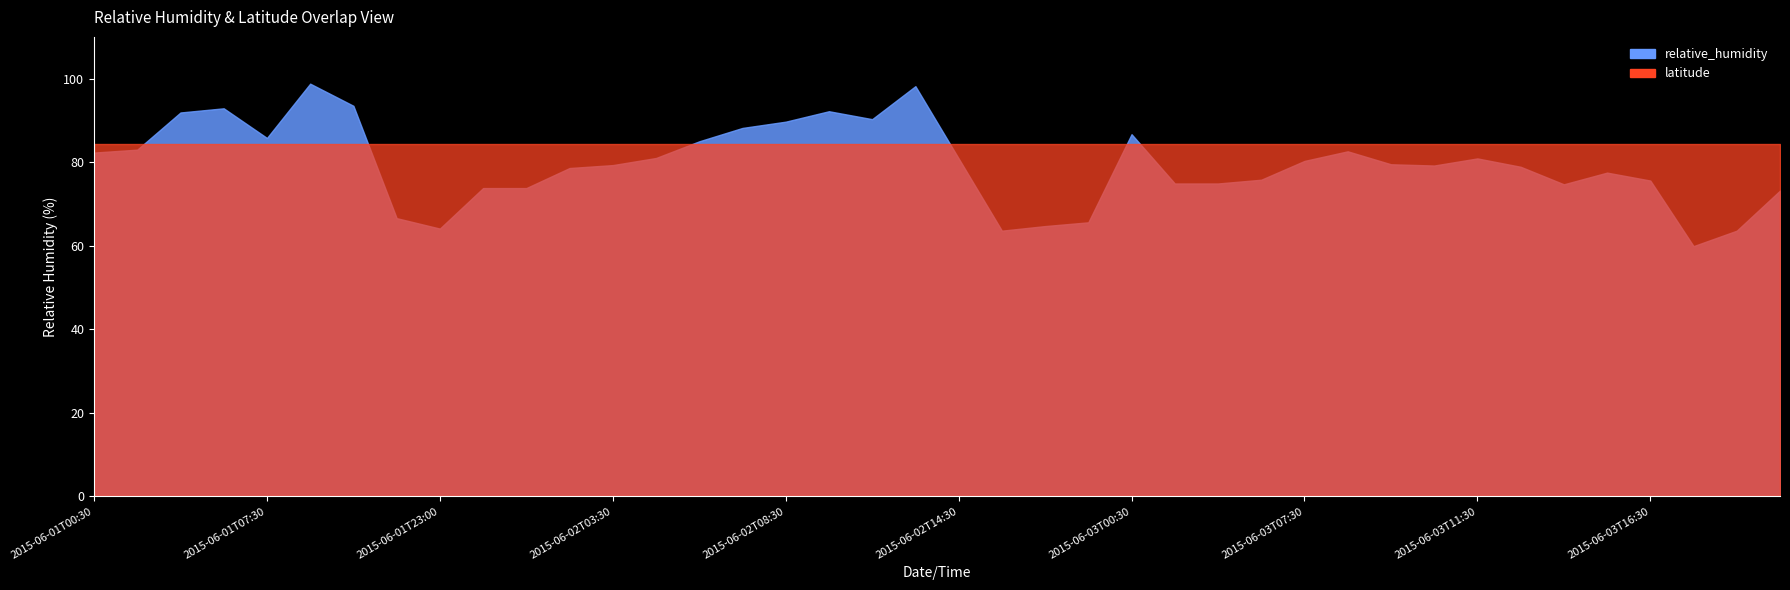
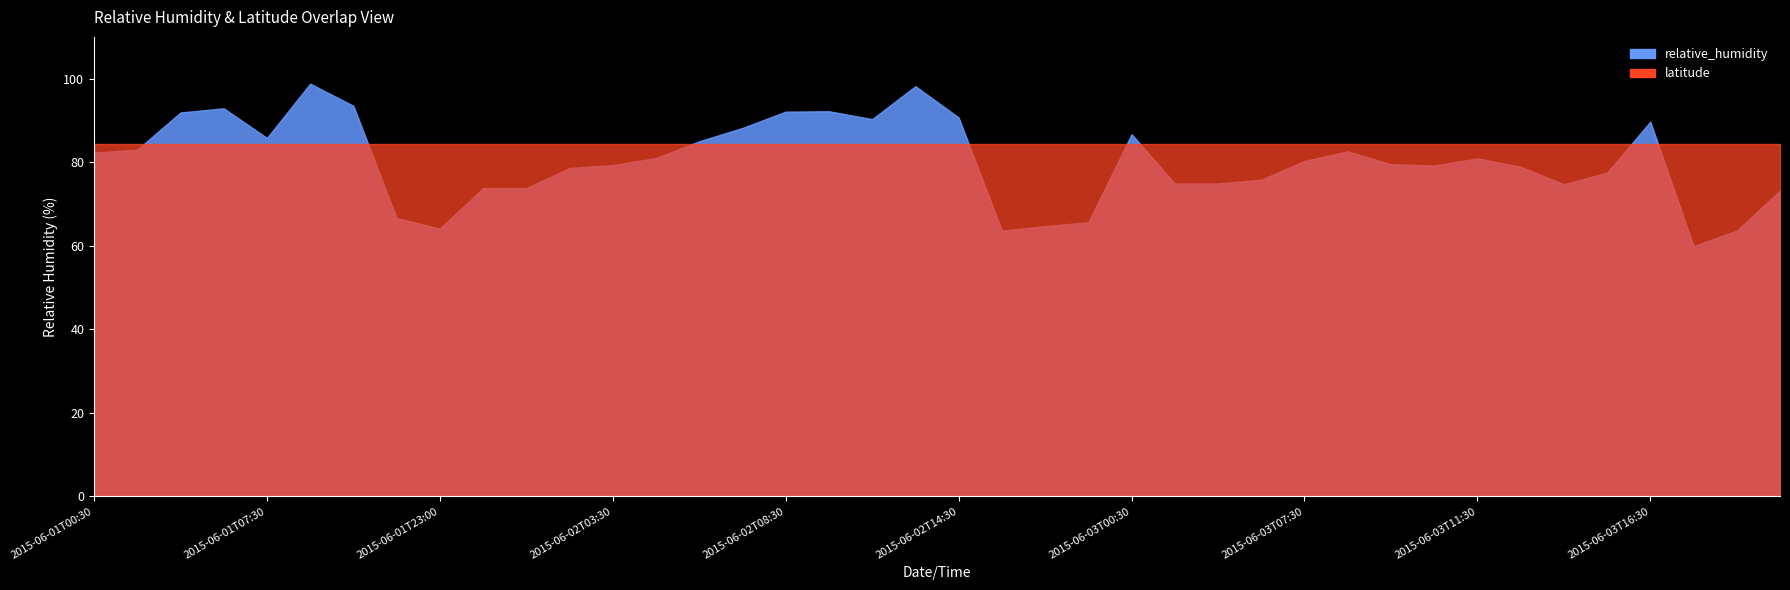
relative_humidity, 2015-06-02T08:30: 90 -> 92
relative_humidity, 2015-06-02T14:30: 81 -> 91
relative_humidity, 2015-06-03T16:30: 76 -> 90
